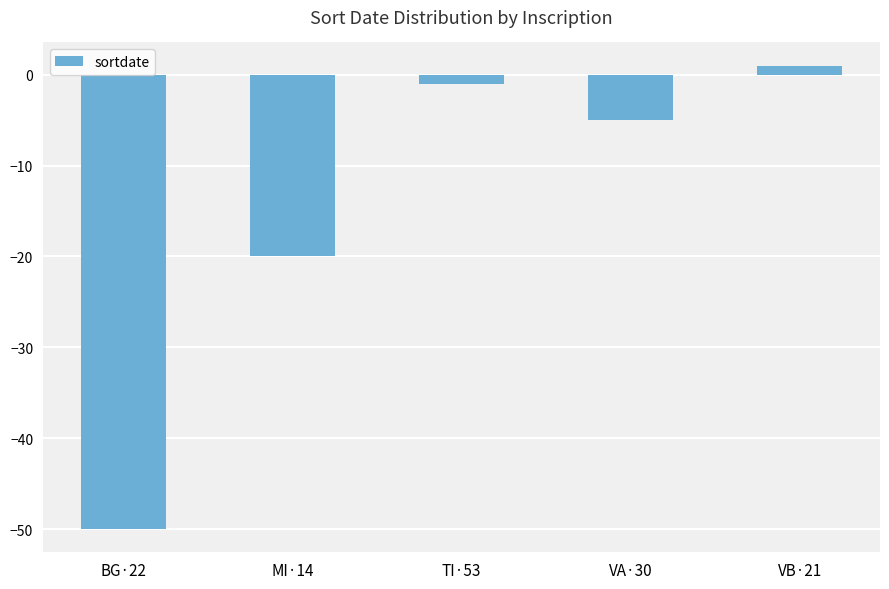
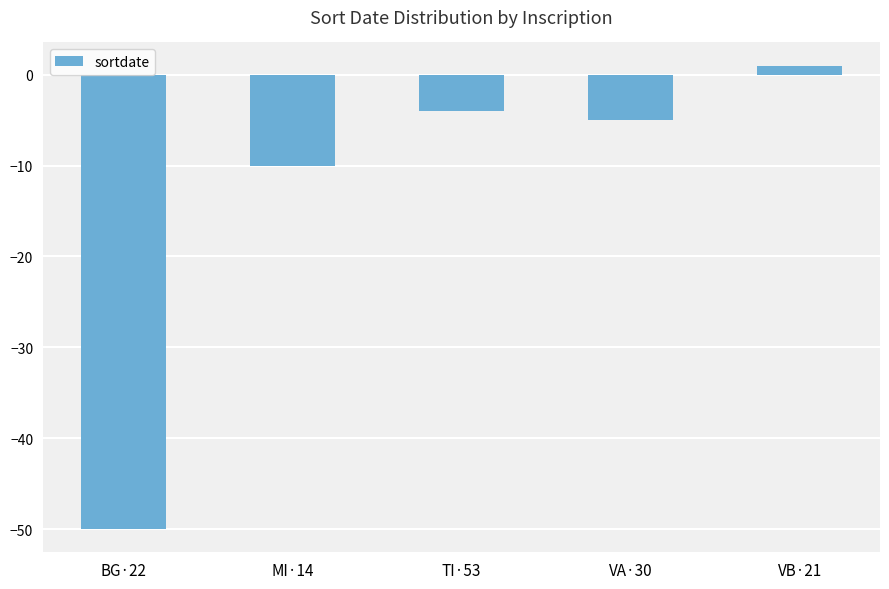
MI·14: -20 -> -10
TI·53: -1 -> -4
